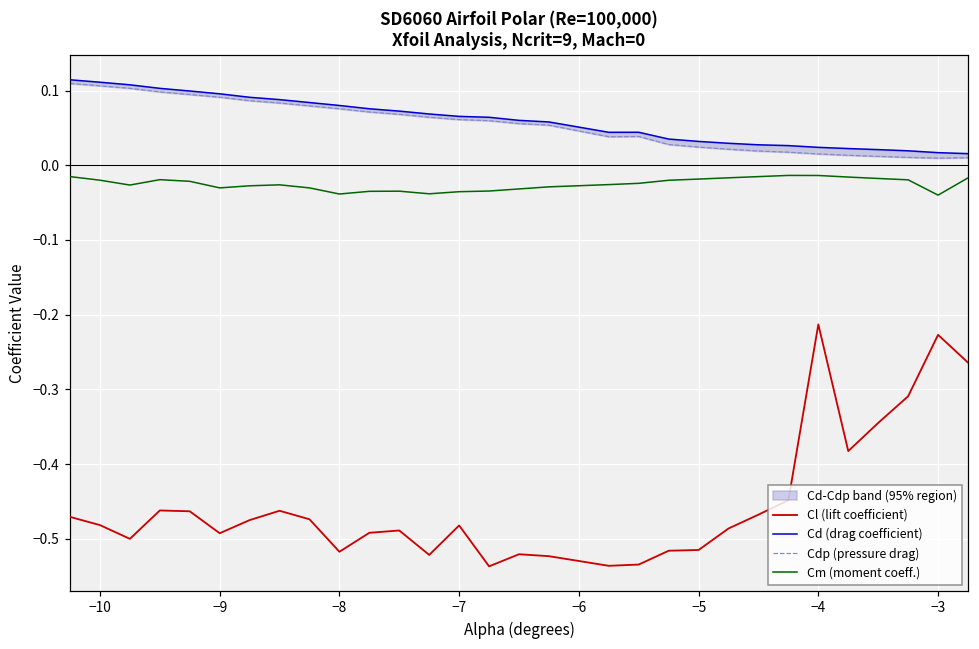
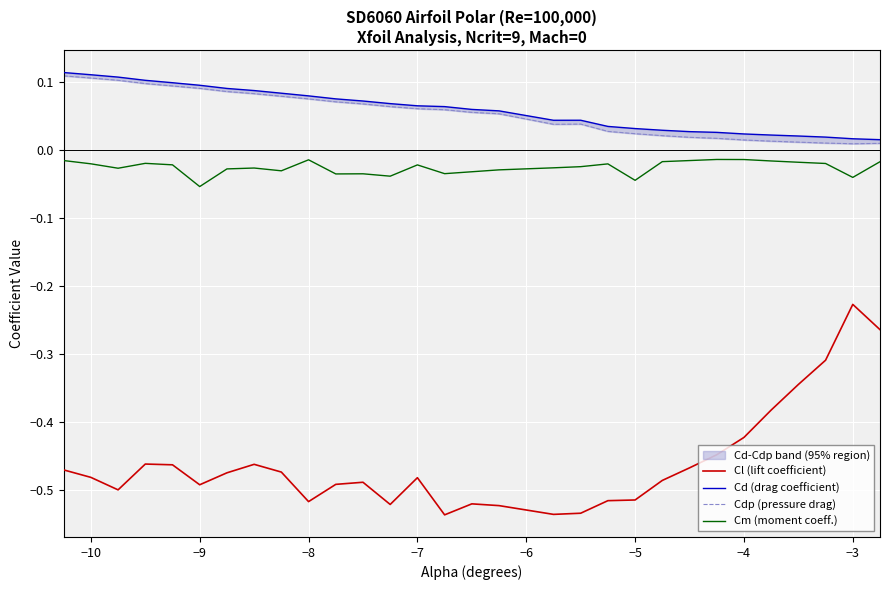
Cm (moment coeff.), −9: -0.03 -> -0.05
Cm (moment coeff.), −8: -0.04 -> -0.01
Cm (moment coeff.), −7: -0.04 -> -0.02
Cm (moment coeff.), −5: -0.02 -> -0.04
Cl (lift coefficient), −4: -0.21 -> -0.42
